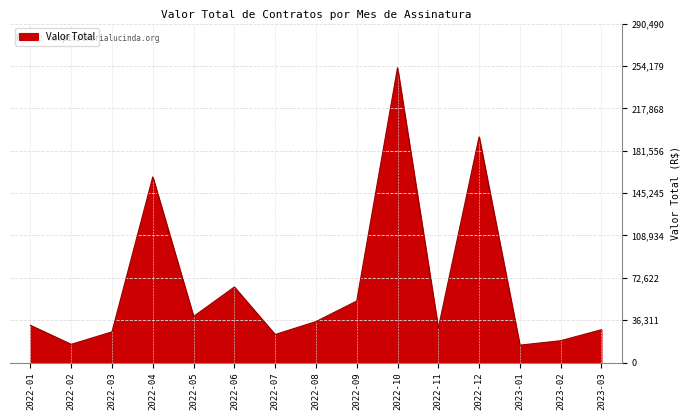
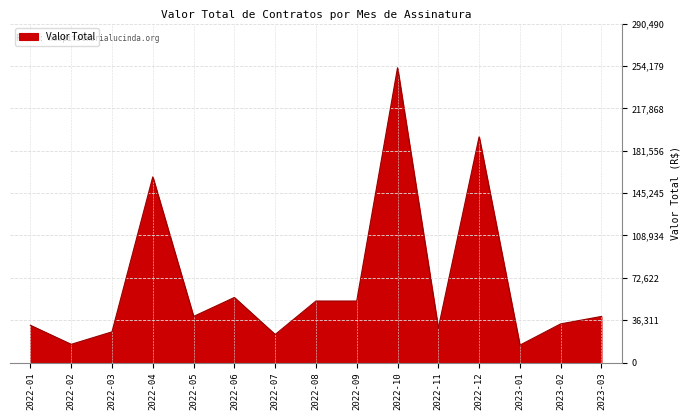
2022-06: 65,000 -> 56,000
2022-08: 35,000 -> 53,000
2023-02: 19,000 -> 33,000
2023-03: 28,000 -> 40,000
